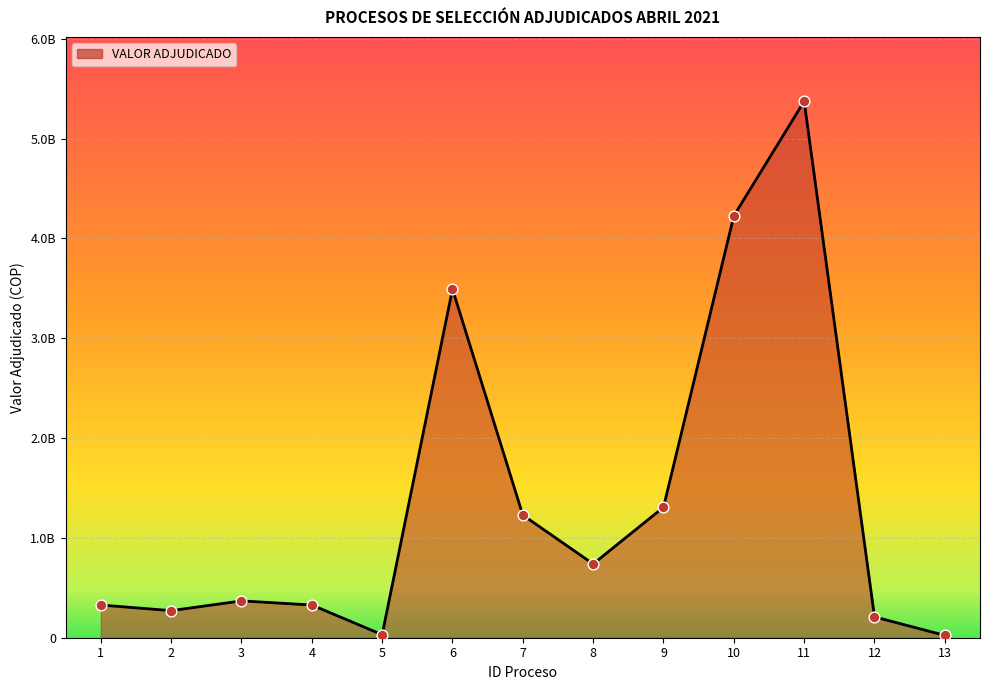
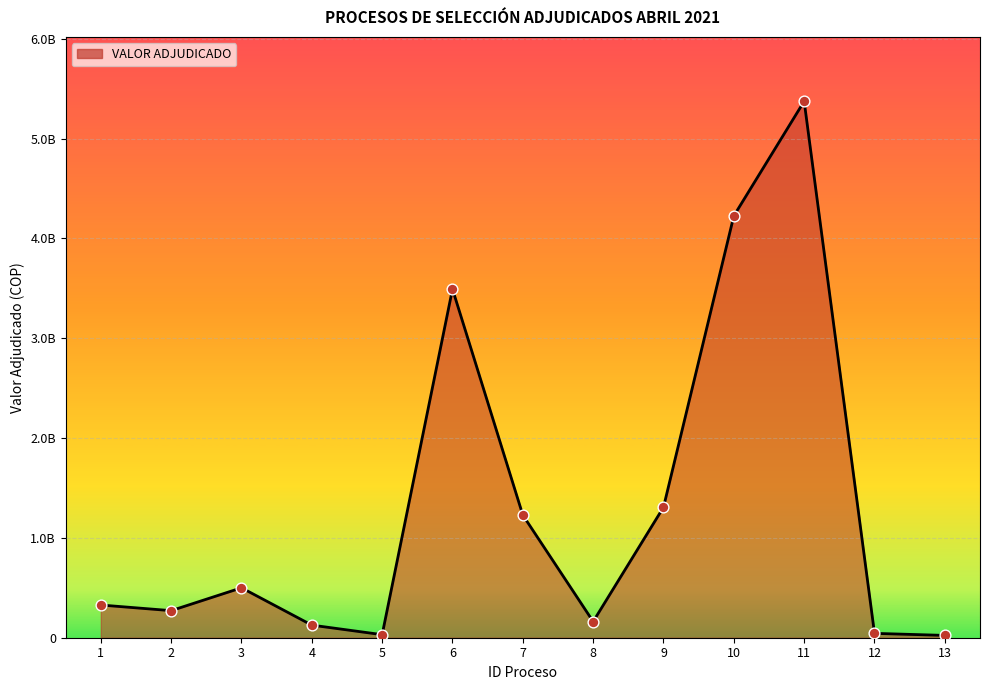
3: 400000000 -> 500000000
4: 300000000 -> 100000000
8: 700000000 -> 200000000
12: 200000000 -> 0
